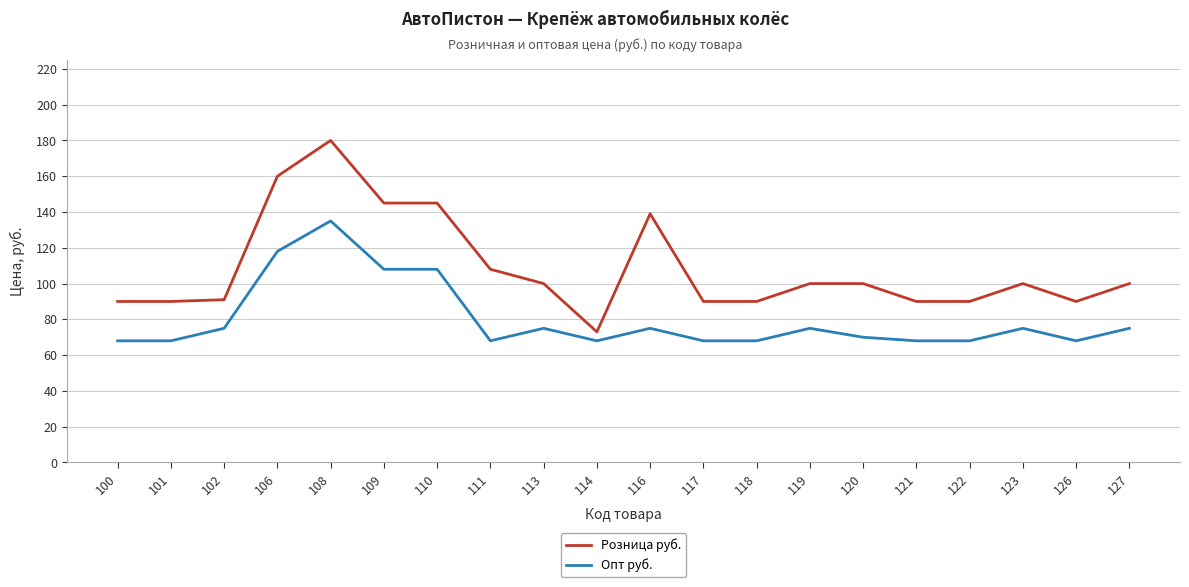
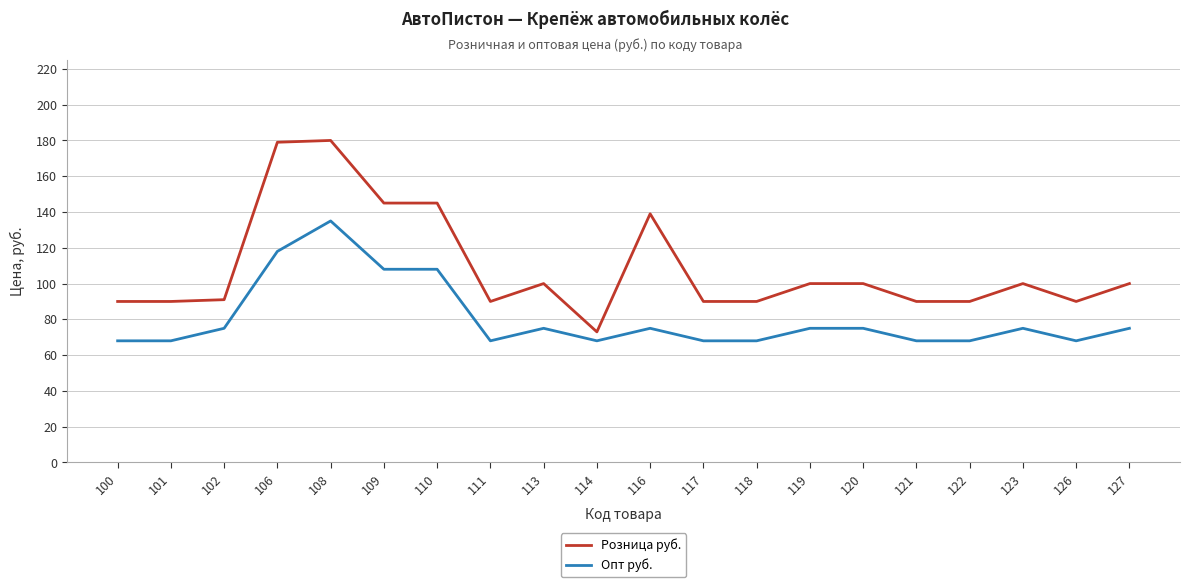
Розница руб., 106: 160 -> 179
Розница руб., 111: 108 -> 90
Опт руб., 120: 70 -> 75
